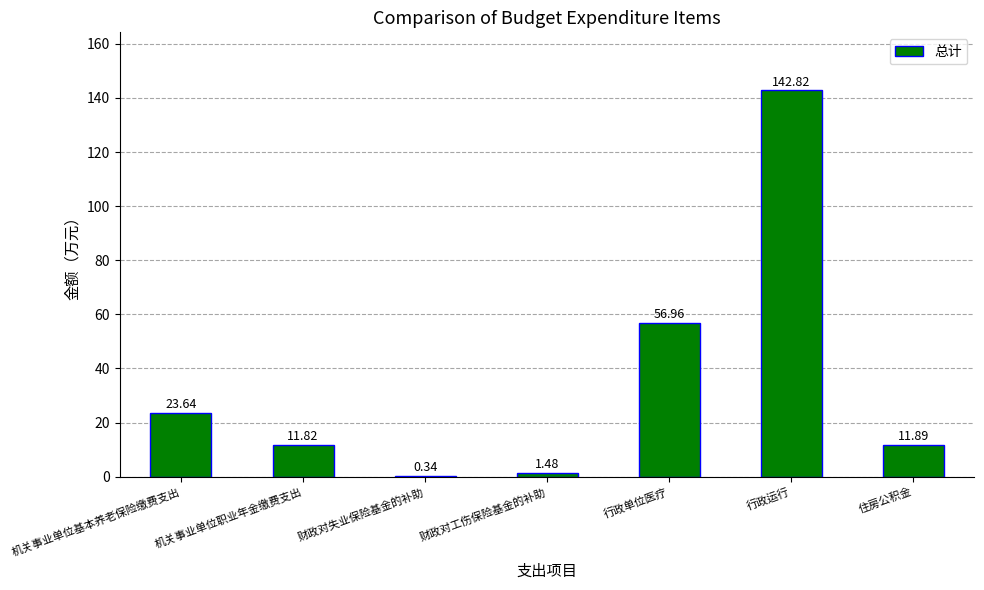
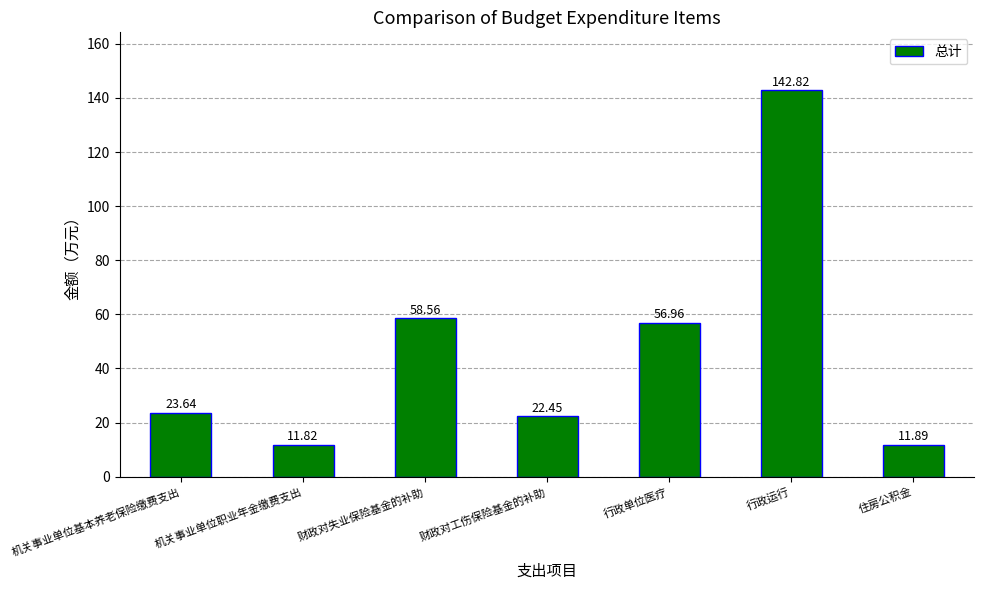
财政对失业保险基金的补助: 0.34 -> 58.56
财政对工伤保险基金的补助: 1.48 -> 22.45
